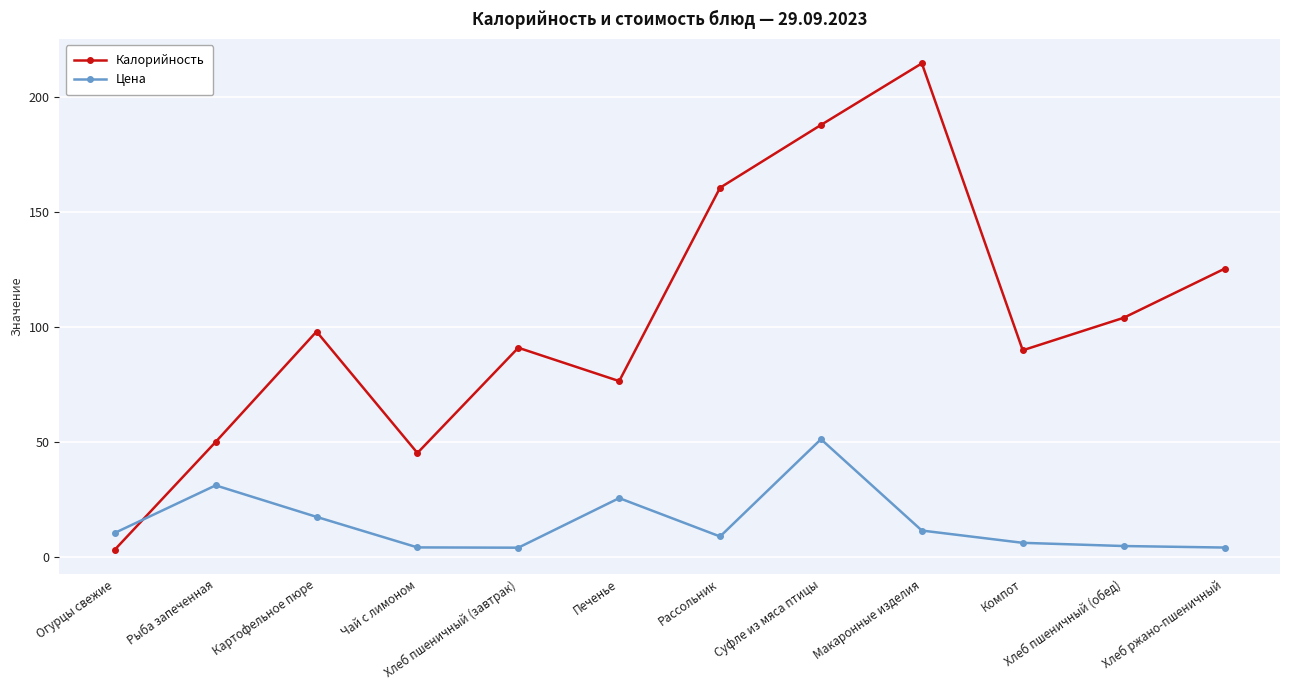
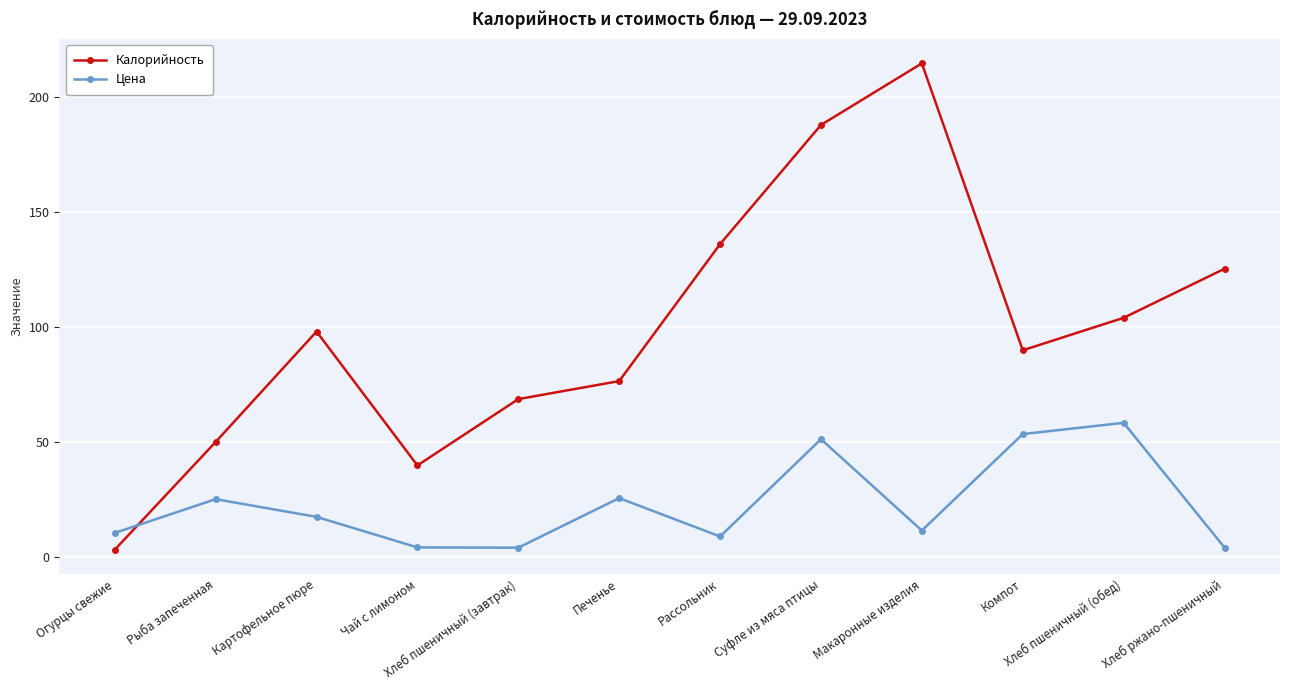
Цена, Рыба запеченная: 31 -> 25
Калорийность, Чай с лимоном: 45 -> 40
Калорийность, Хлеб пшеничный (завтрак): 91 -> 69
Калорийность, Рассольник: 161 -> 136
Цена, Компот: 6 -> 54
Цена, Хлеб пшеничный (обед): 5 -> 58
